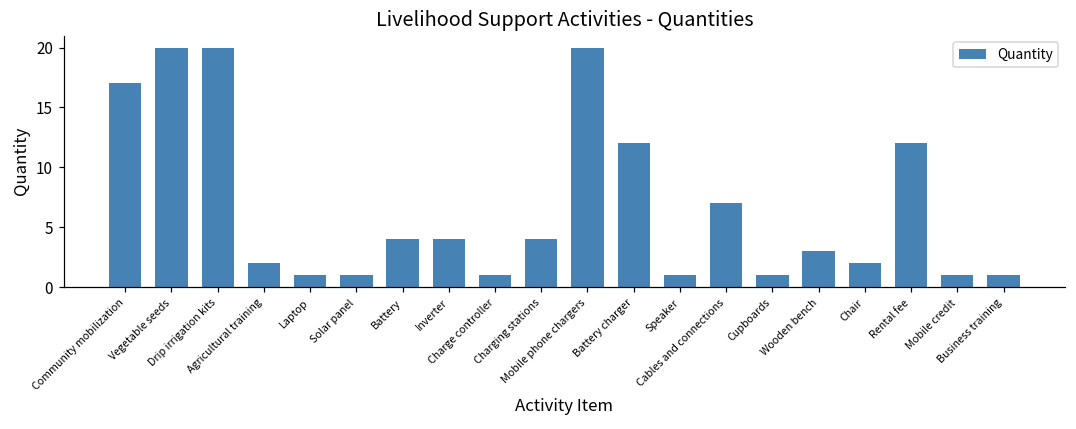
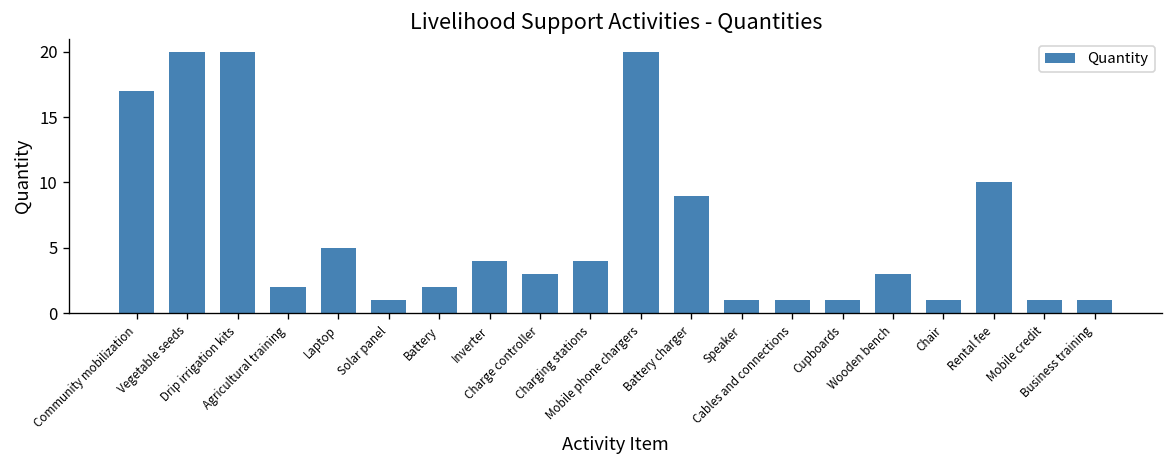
Laptop: 1 -> 5
Battery: 4 -> 2
Charge controller: 1 -> 3
Battery charger: 12 -> 9
Cables and connections: 7 -> 1
Chair: 2 -> 1
Rental fee: 12 -> 10
